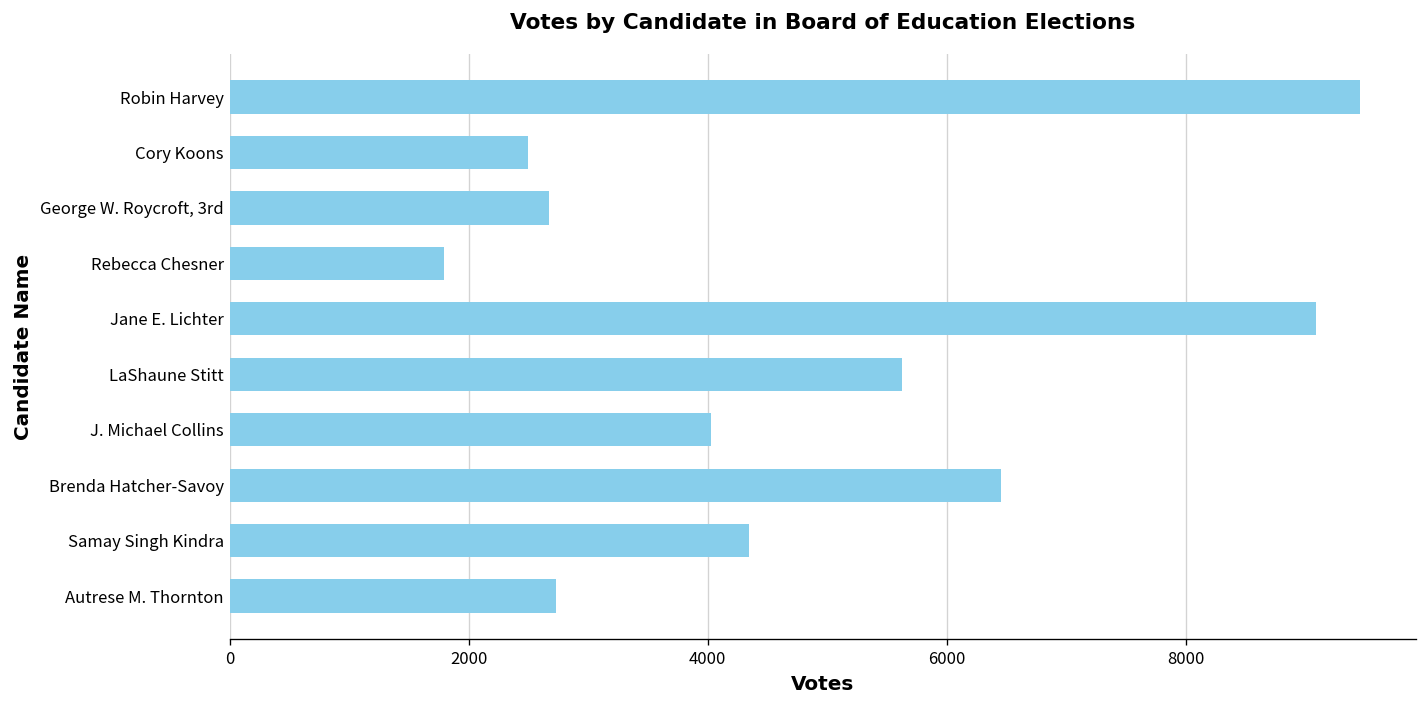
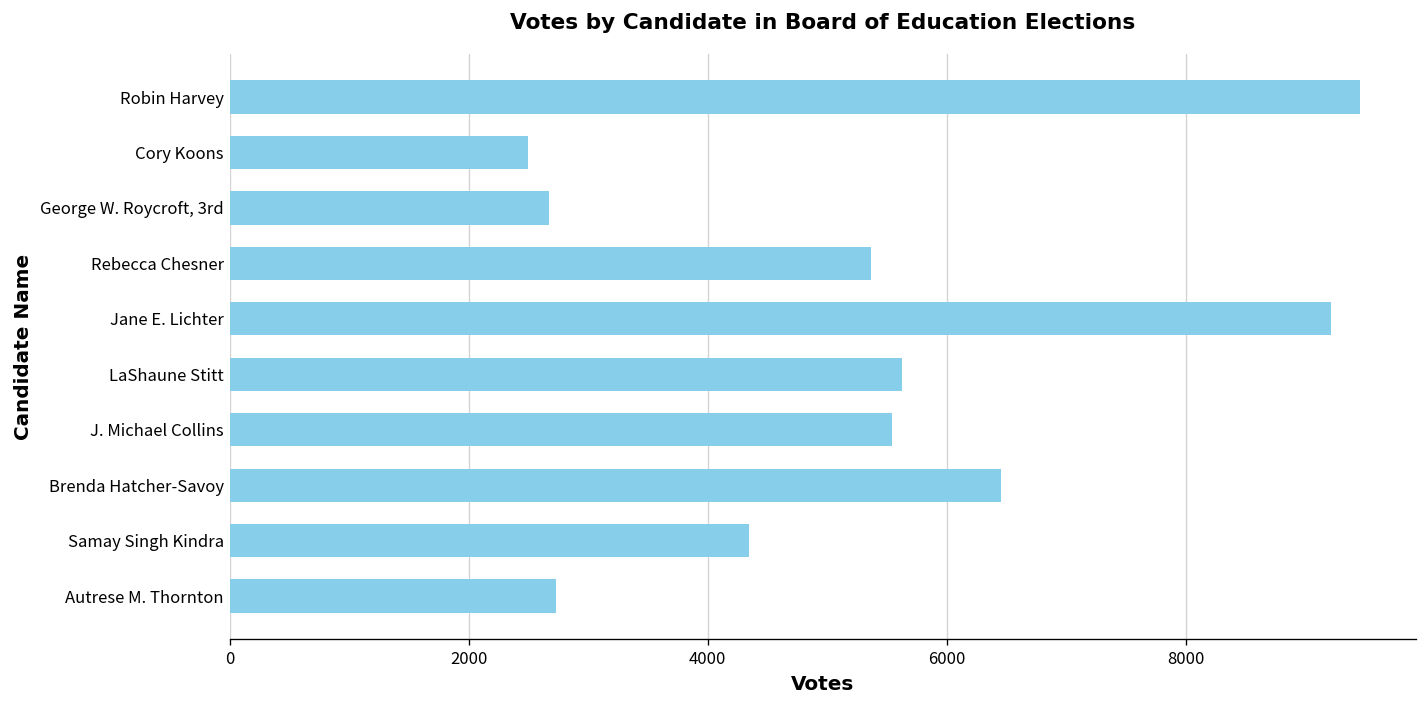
Rebecca Chesner: 1800 -> 5400
Jane E. Lichter: 9100 -> 9200
J. Michael Collins: 4000 -> 5500
